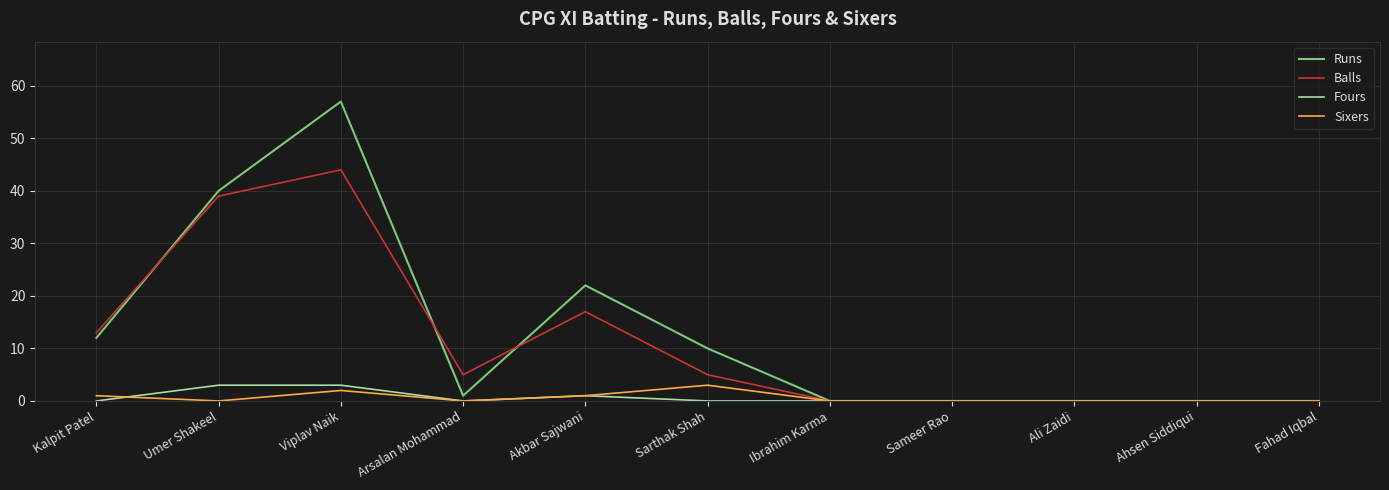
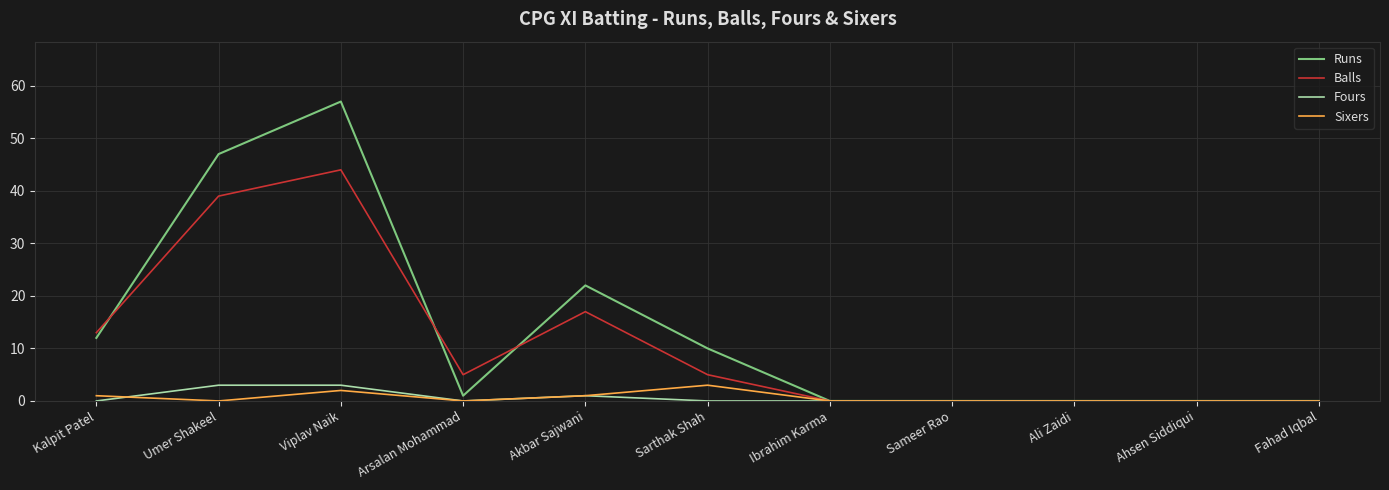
Runs, Umer Shakeel: 40 -> 47
